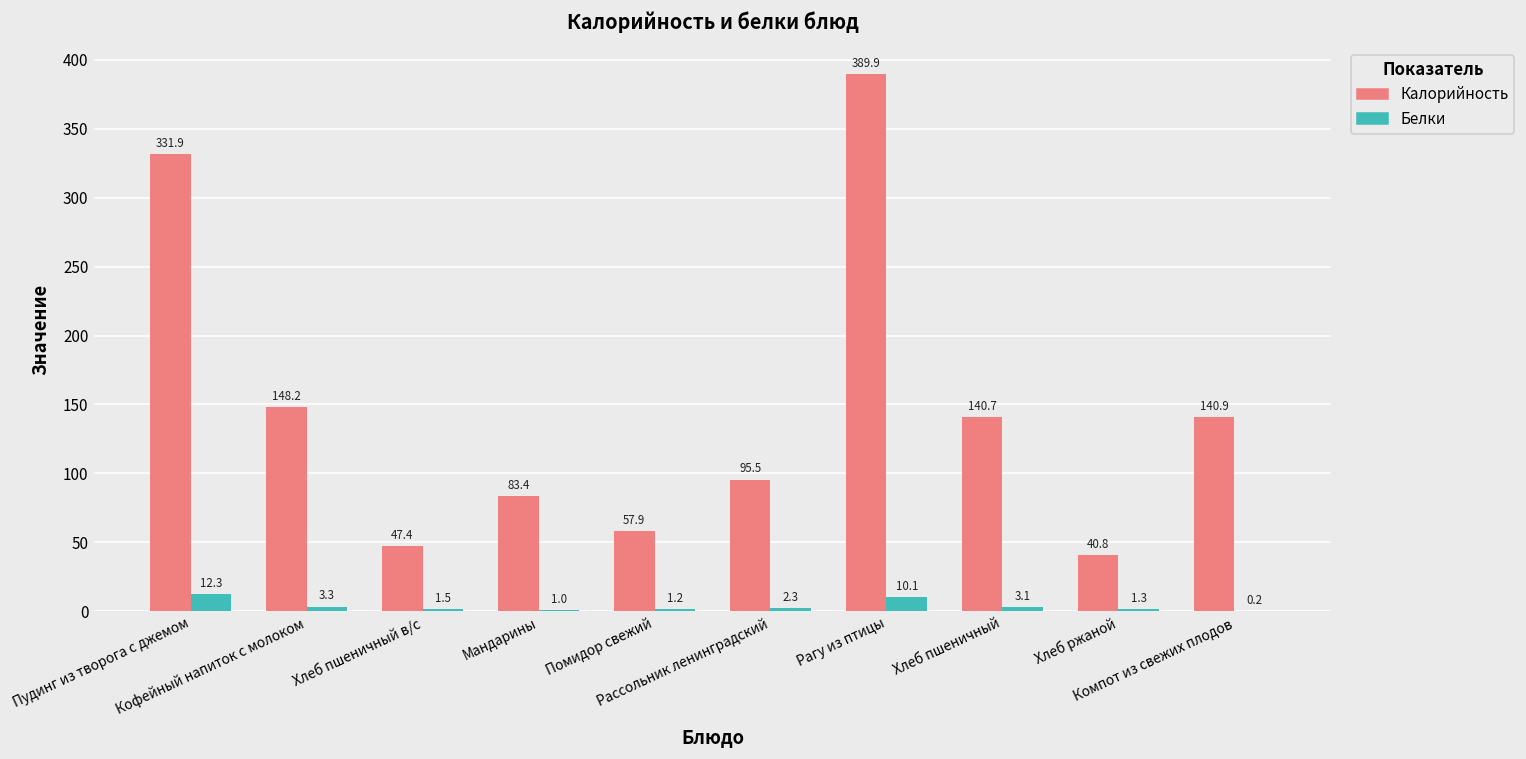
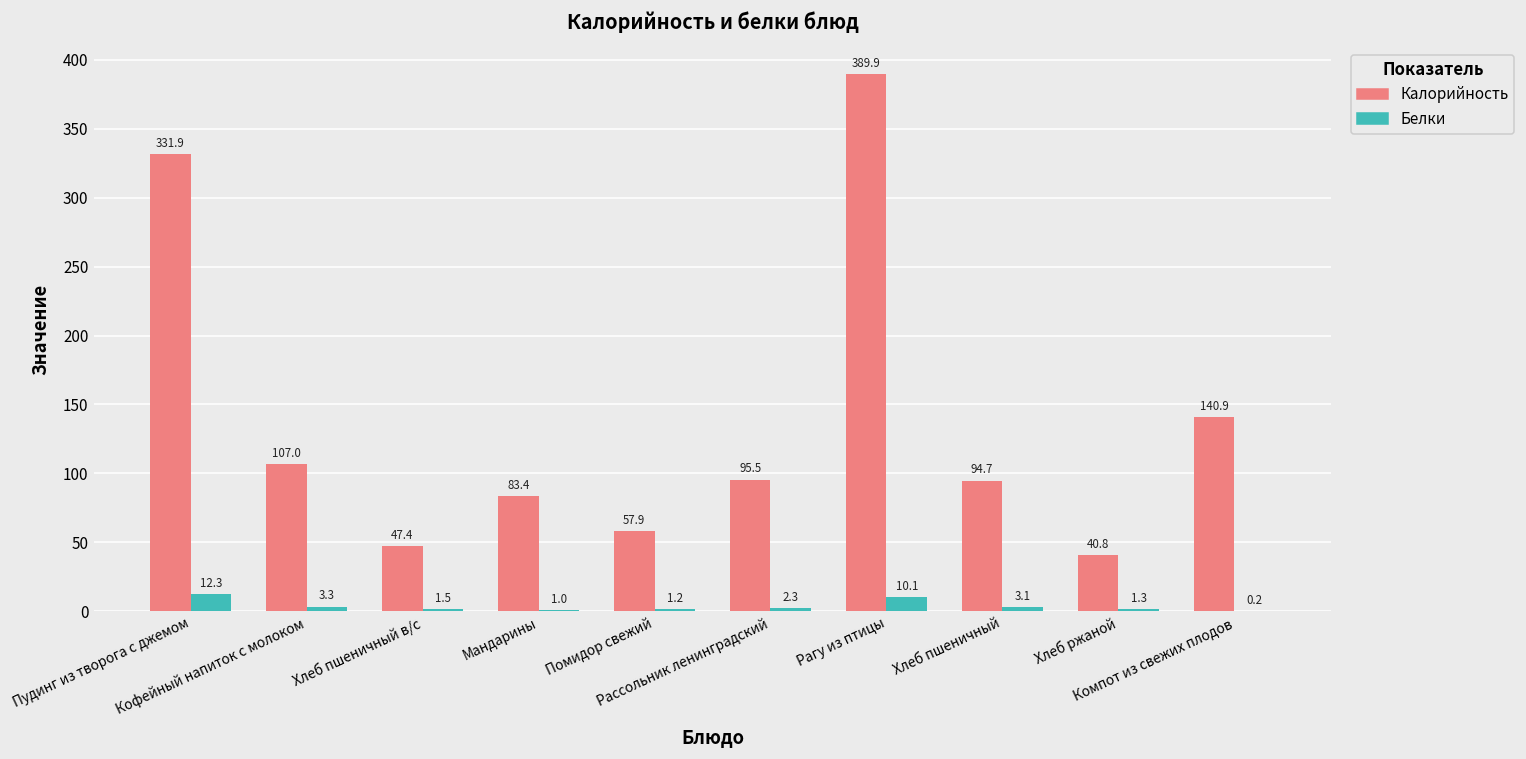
Калорийность, Кофейный напиток с молоком: 148.2 -> 107.0
Калорийность, Хлеб пшеничный: 140.7 -> 94.7
